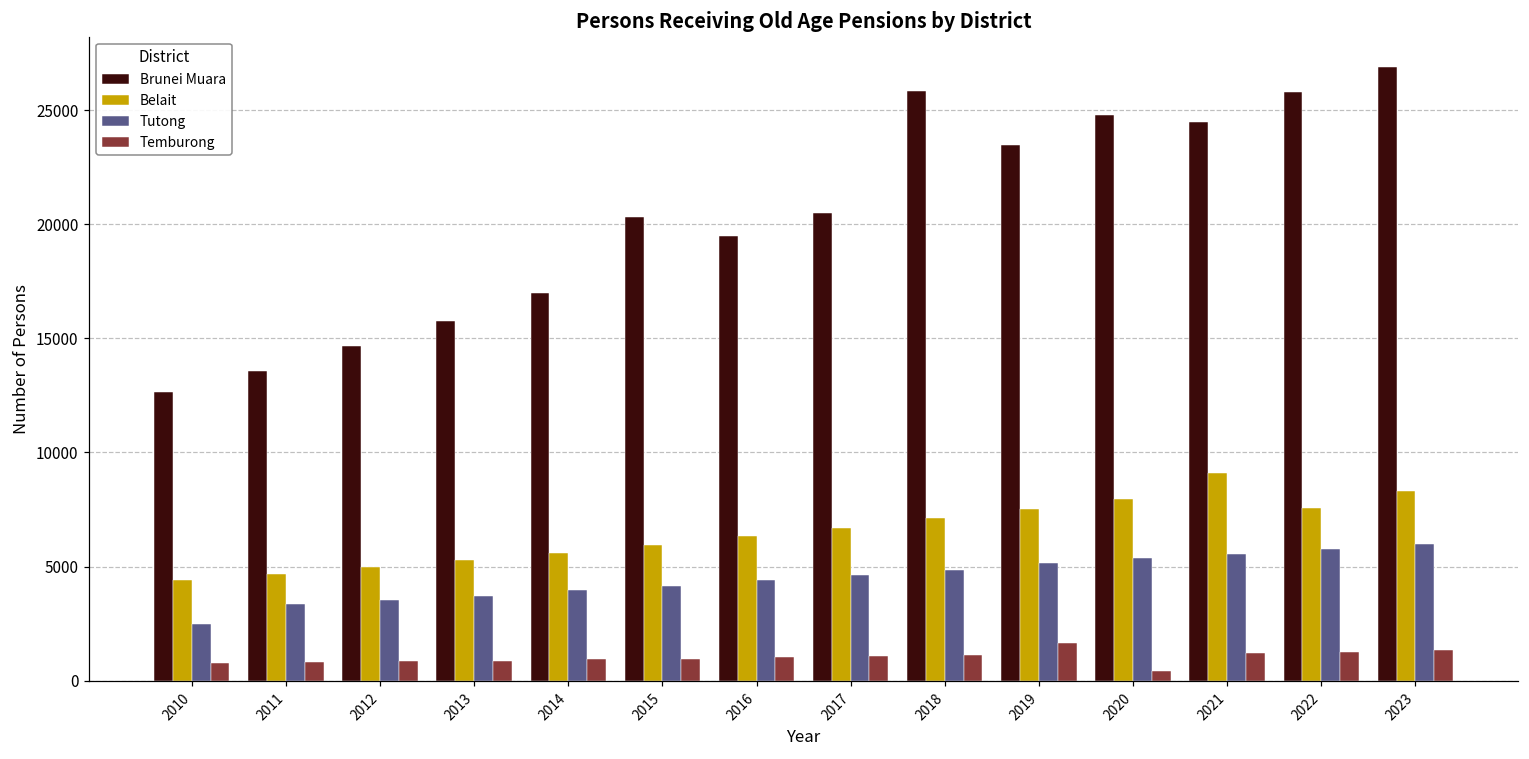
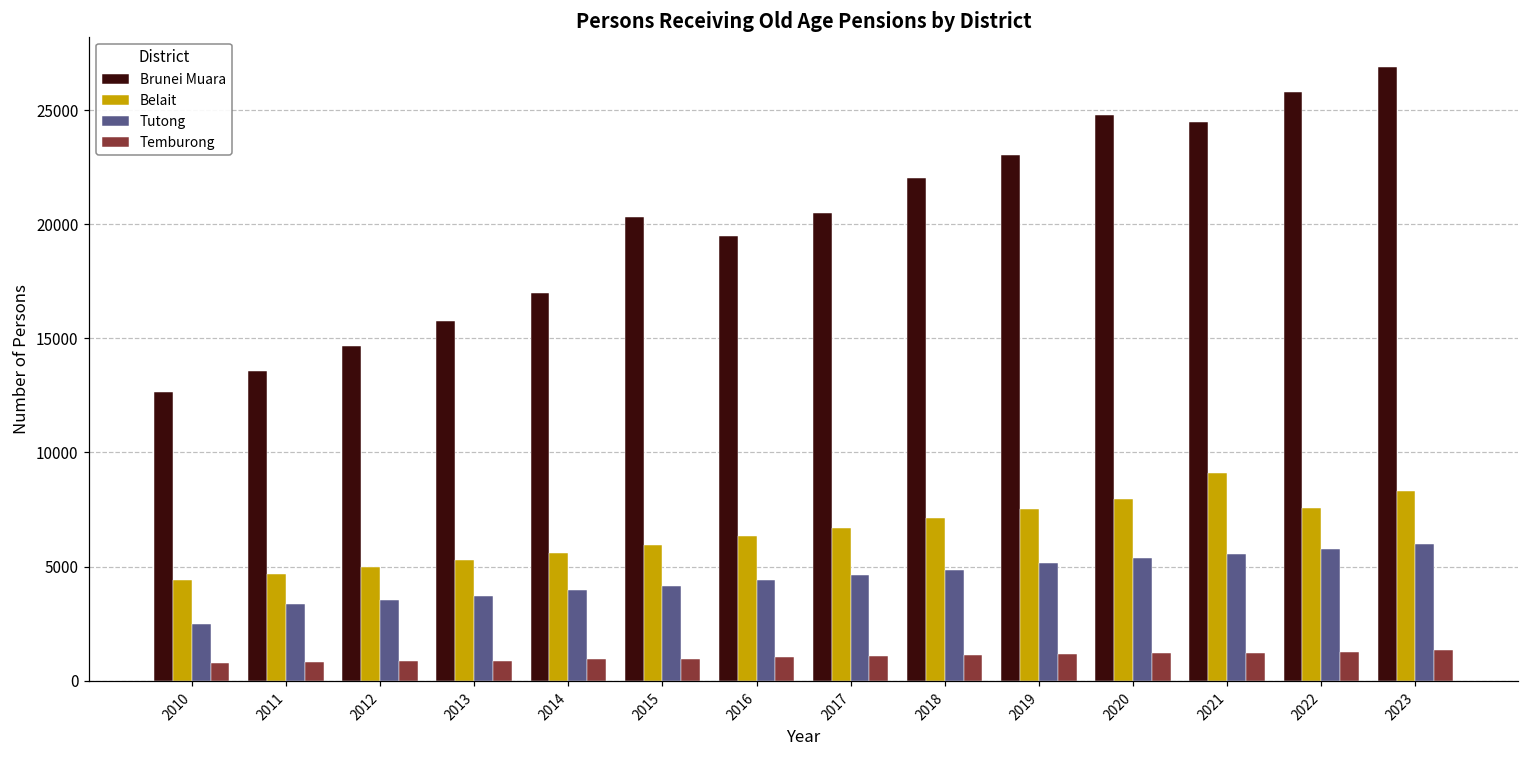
Brunei Muara, 2018: 25800 -> 22000
Brunei Muara, 2019: 23500 -> 23000
Temburong, 2019: 1600 -> 1200
Temburong, 2020: 400 -> 1200
